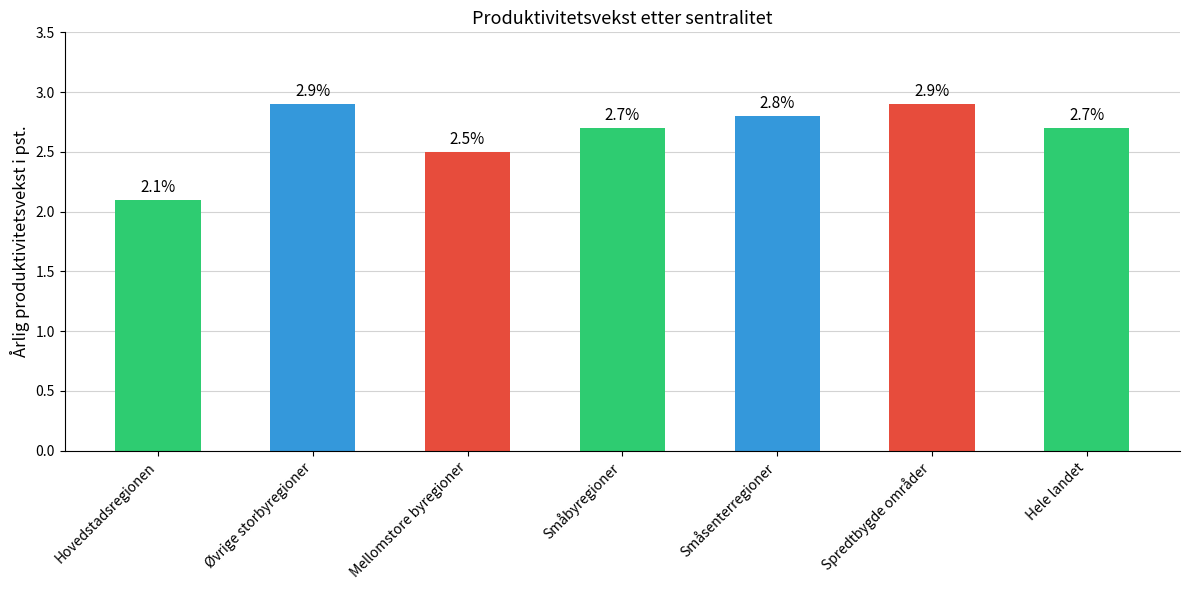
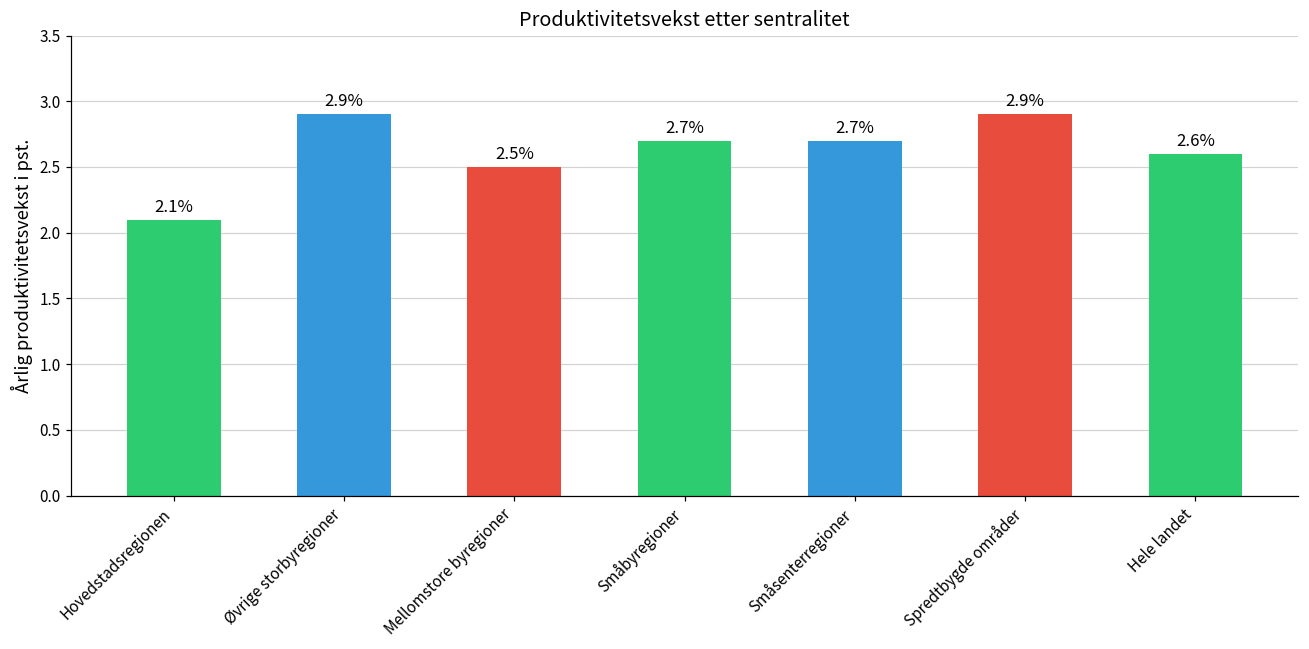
Småsenterregioner: 2.8% -> 2.7%
Hele landet: 2.7% -> 2.6%
